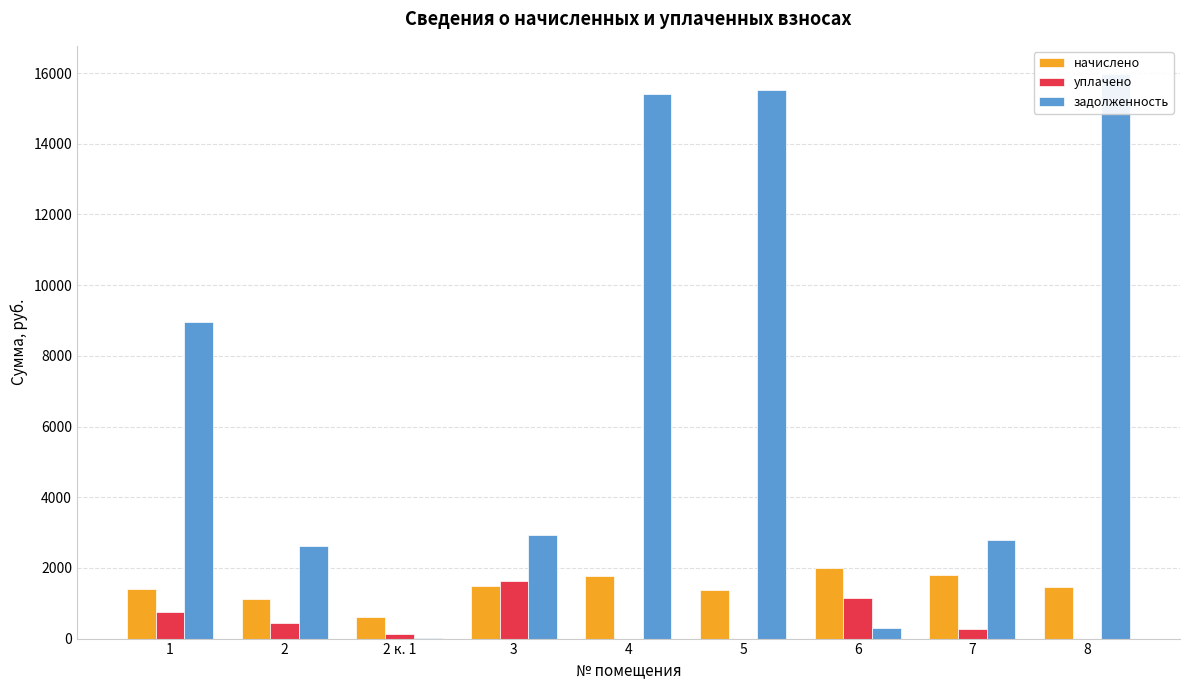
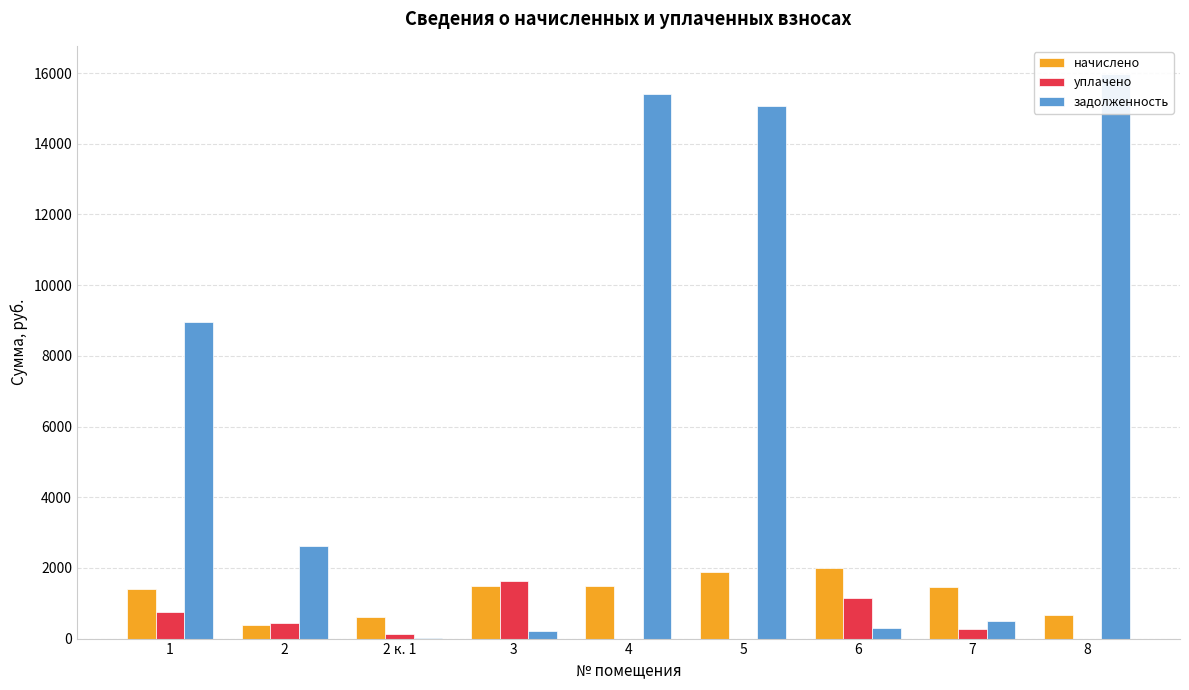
начислено, 2: 1100 -> 400
задолженность, 3: 2900 -> 200
начислено, 4: 1800 -> 1500
начислено, 5: 1400 -> 1900
задолженность, 5: 15500 -> 15100
начислено, 7: 1800 -> 1500
задолженность, 7: 2800 -> 500
начислено, 8: 1500 -> 700
